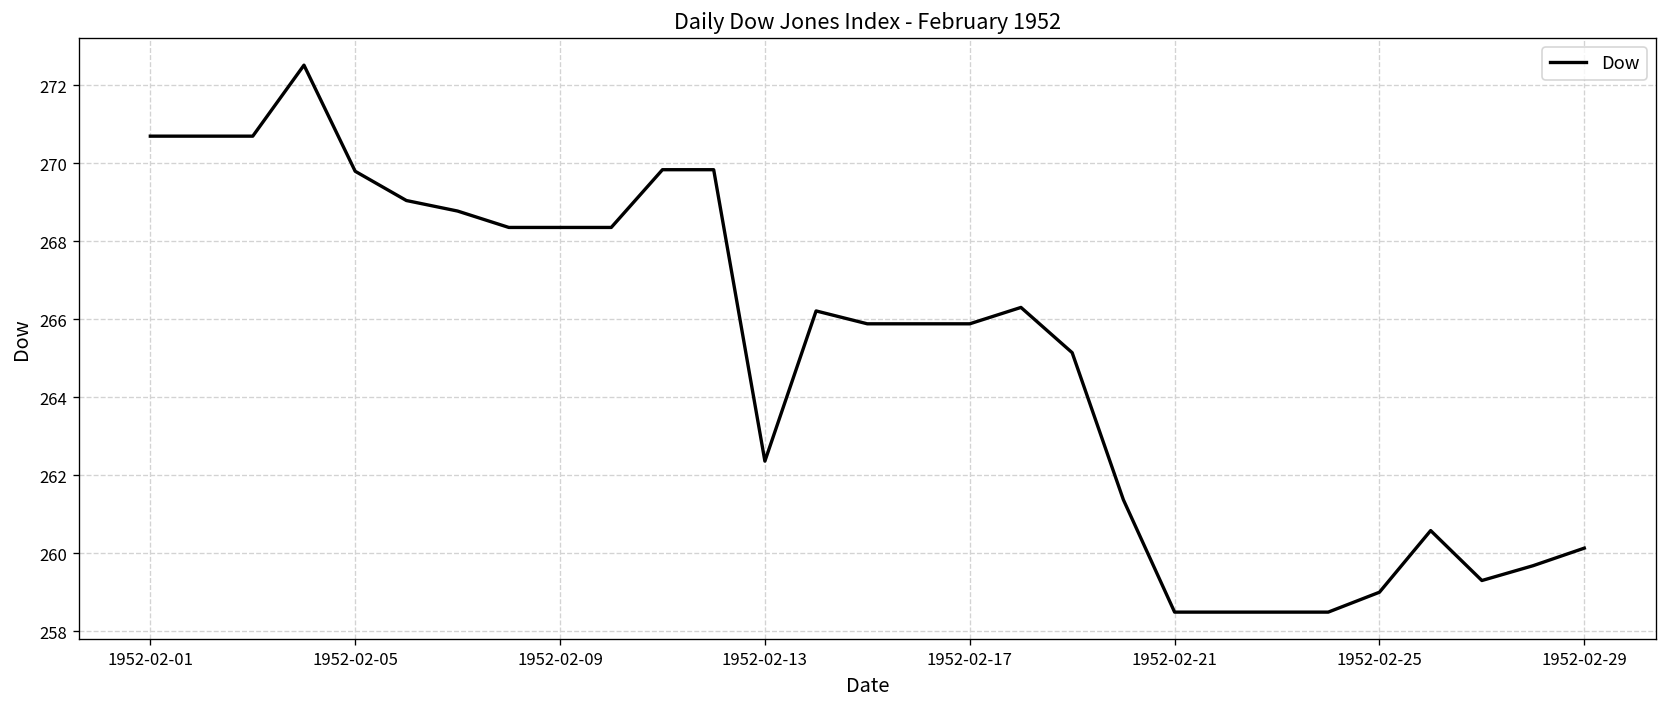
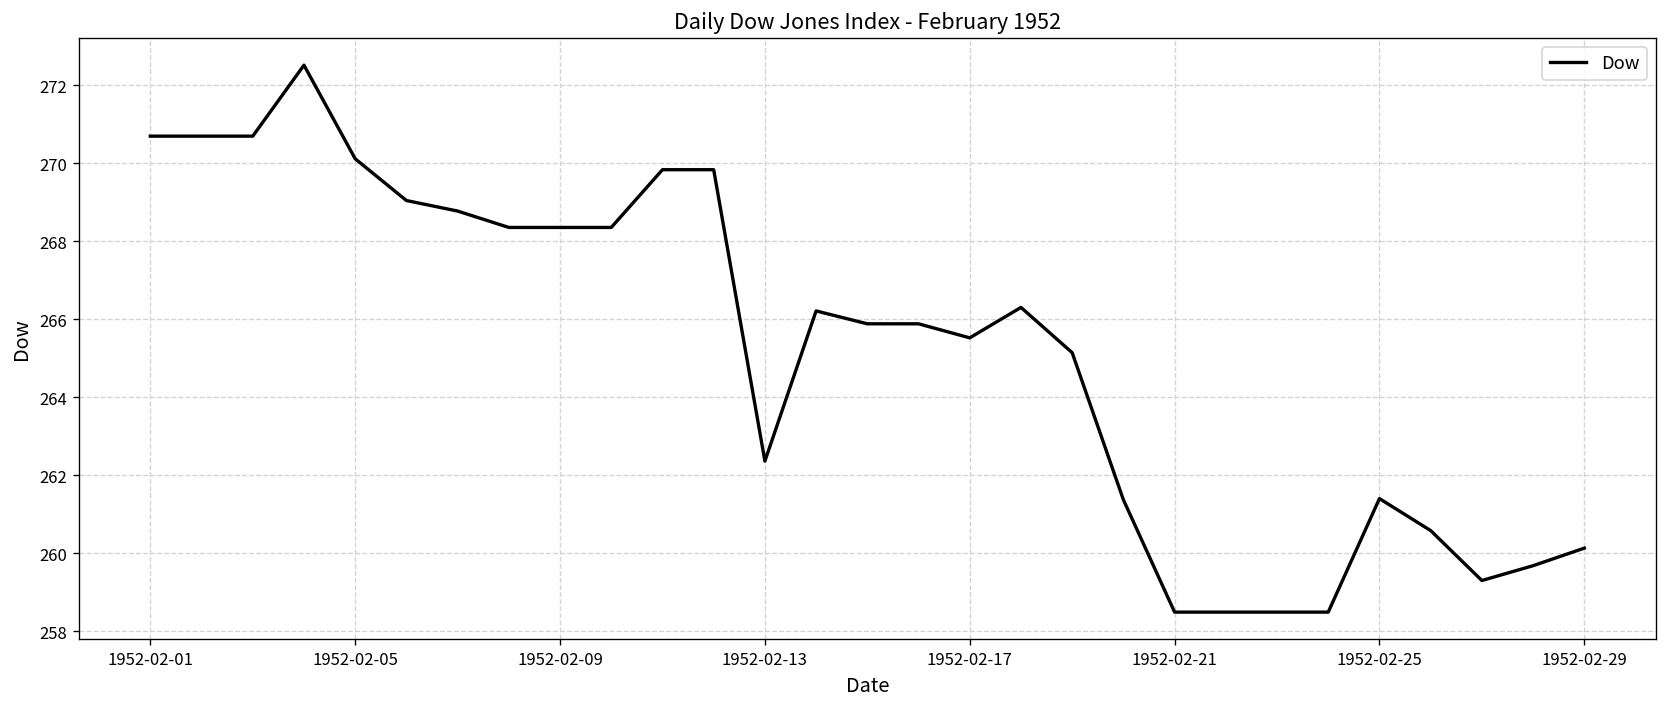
1952-02-05: 269.8 -> 270.1
1952-02-17: 265.9 -> 265.5
1952-02-25: 259.0 -> 261.4
